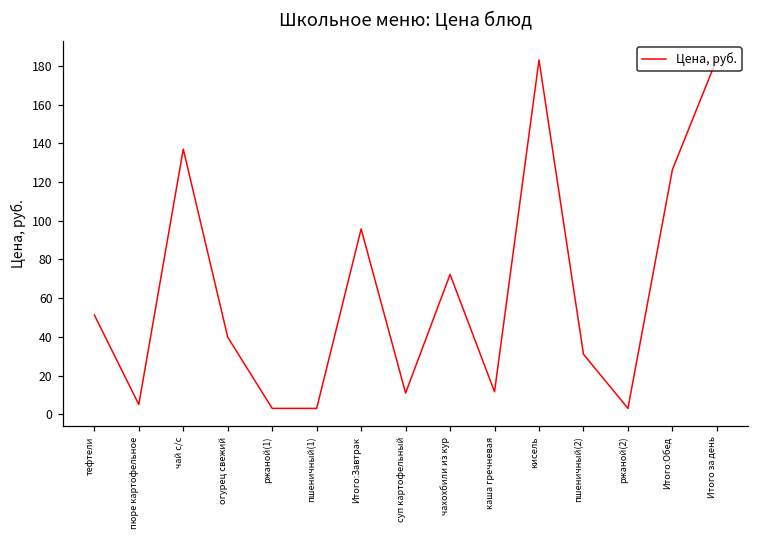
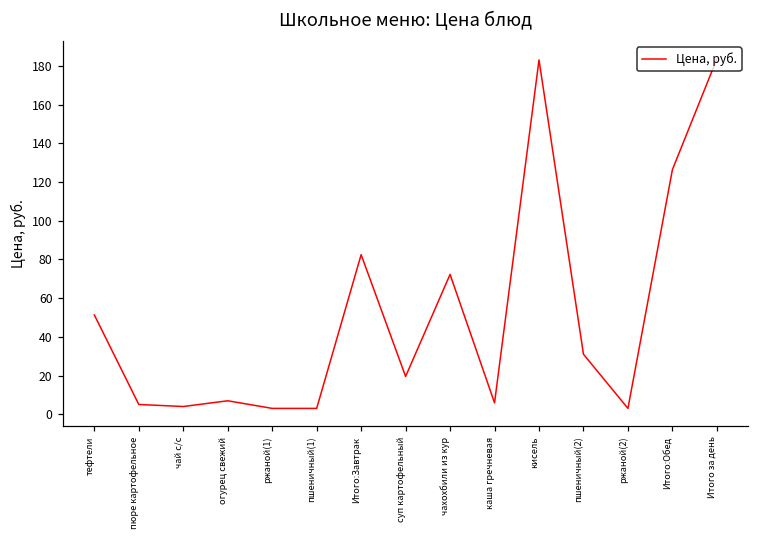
чай с/с: 137 -> 4
огурец свежий: 40 -> 7
Итого:Завтрак: 96 -> 82
суп картофельный: 11 -> 20
каша гречневая: 12 -> 6
